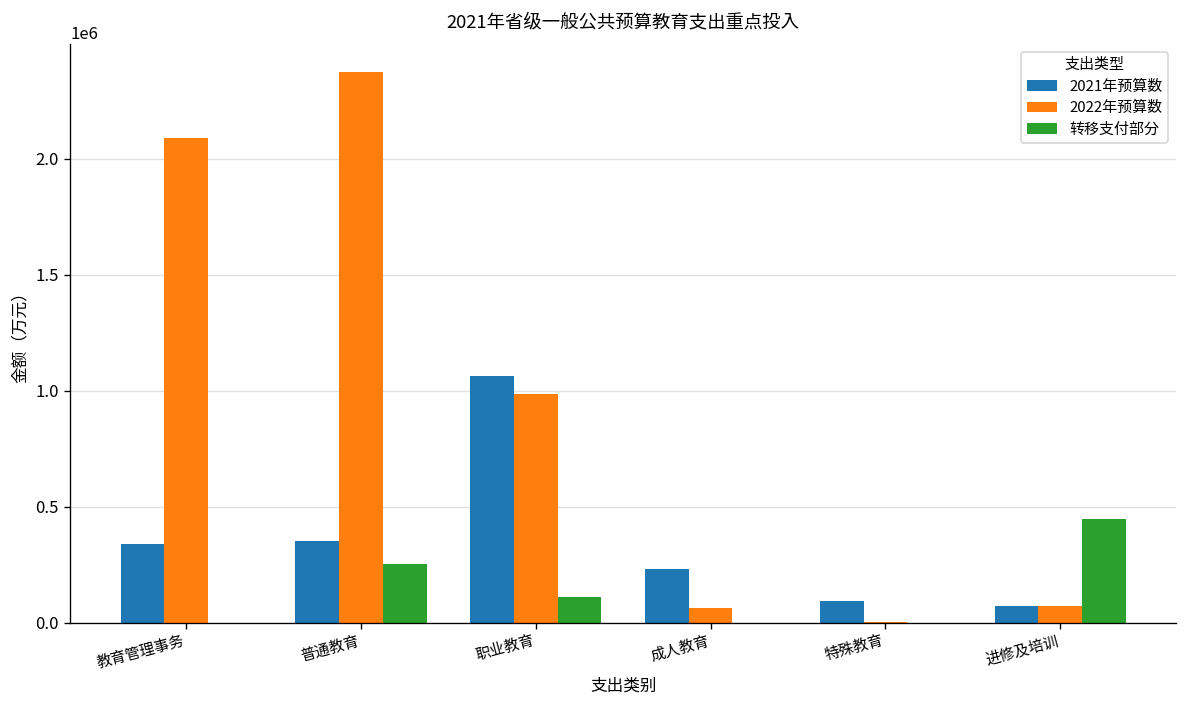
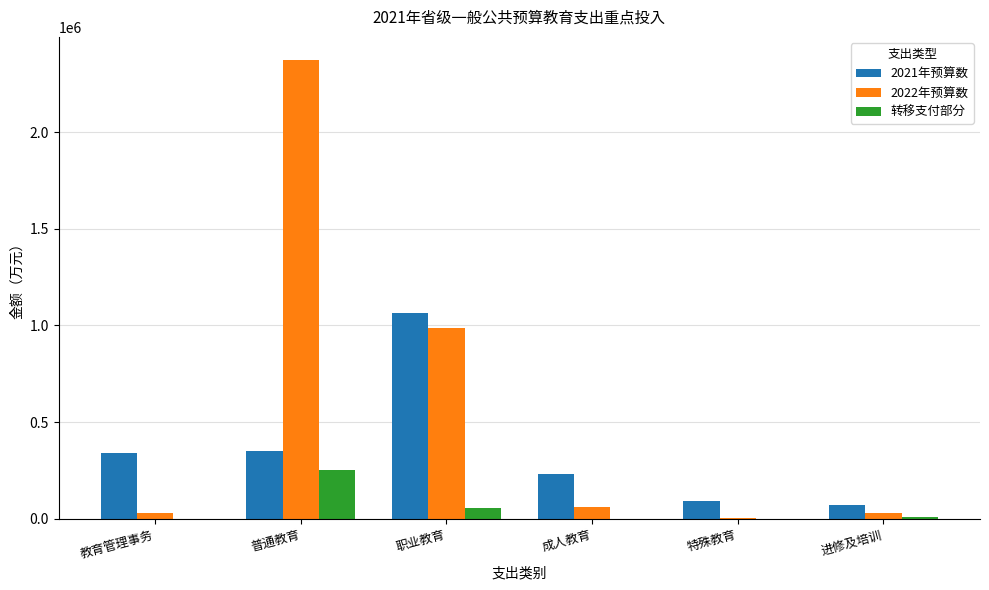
2022年预算数, 教育管理事务: 2090000 -> 30000
转移支付部分, 职业教育: 110000 -> 60000
2022年预算数, 进修及培训: 70000 -> 30000
转移支付部分, 进修及培训: 450000 -> 10000
